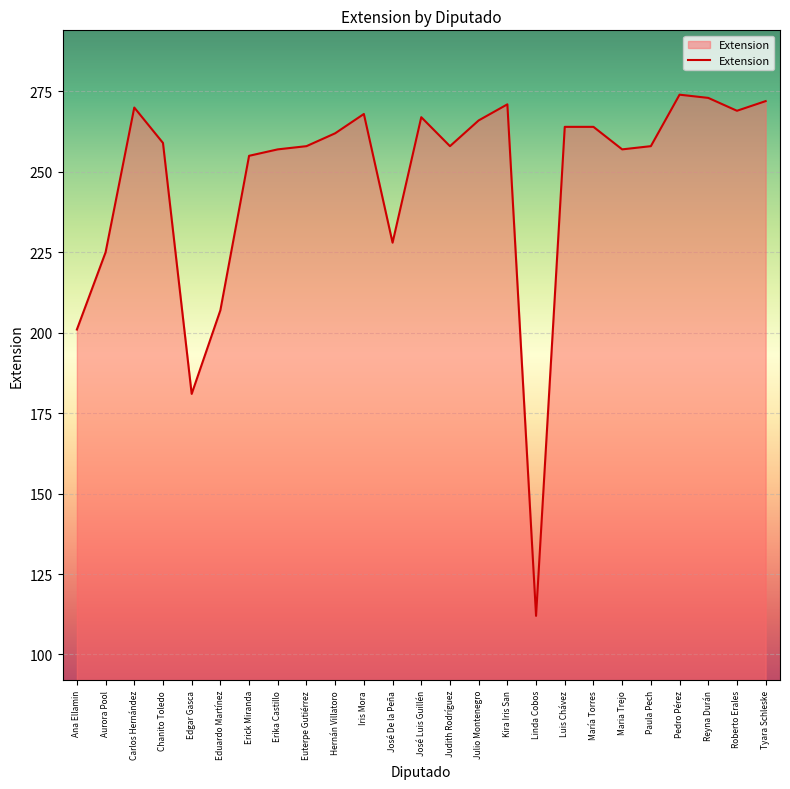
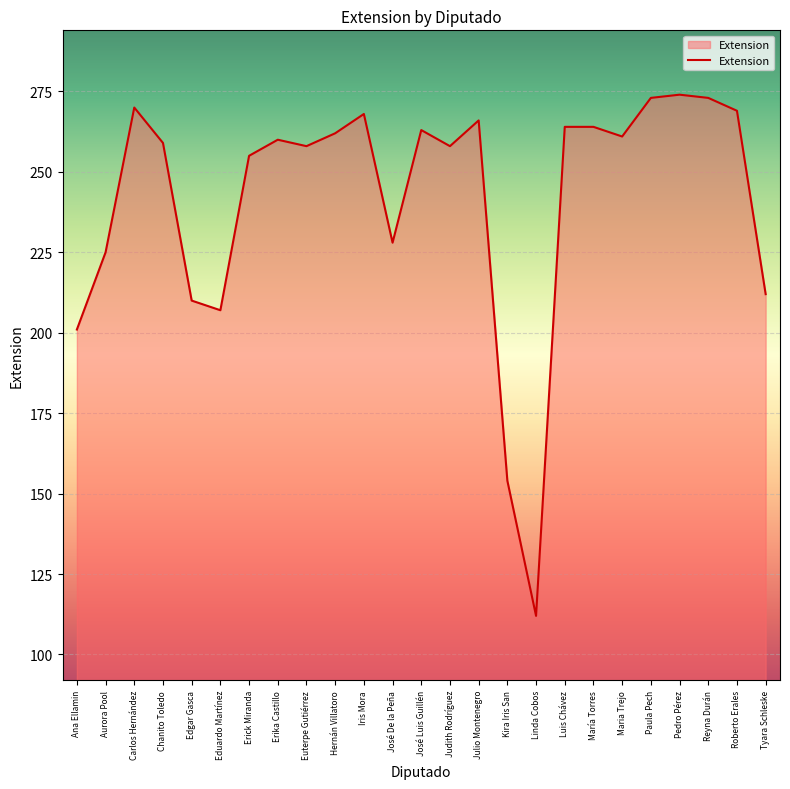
Edgar Gasca: 181 -> 210
Erika Castillo: 257 -> 260
José Luis Guillén: 267 -> 263
Kira Iris San: 271 -> 154
Maria Trejo: 257 -> 261
Paula Pech: 258 -> 273
Tyara Schleske: 272 -> 212
